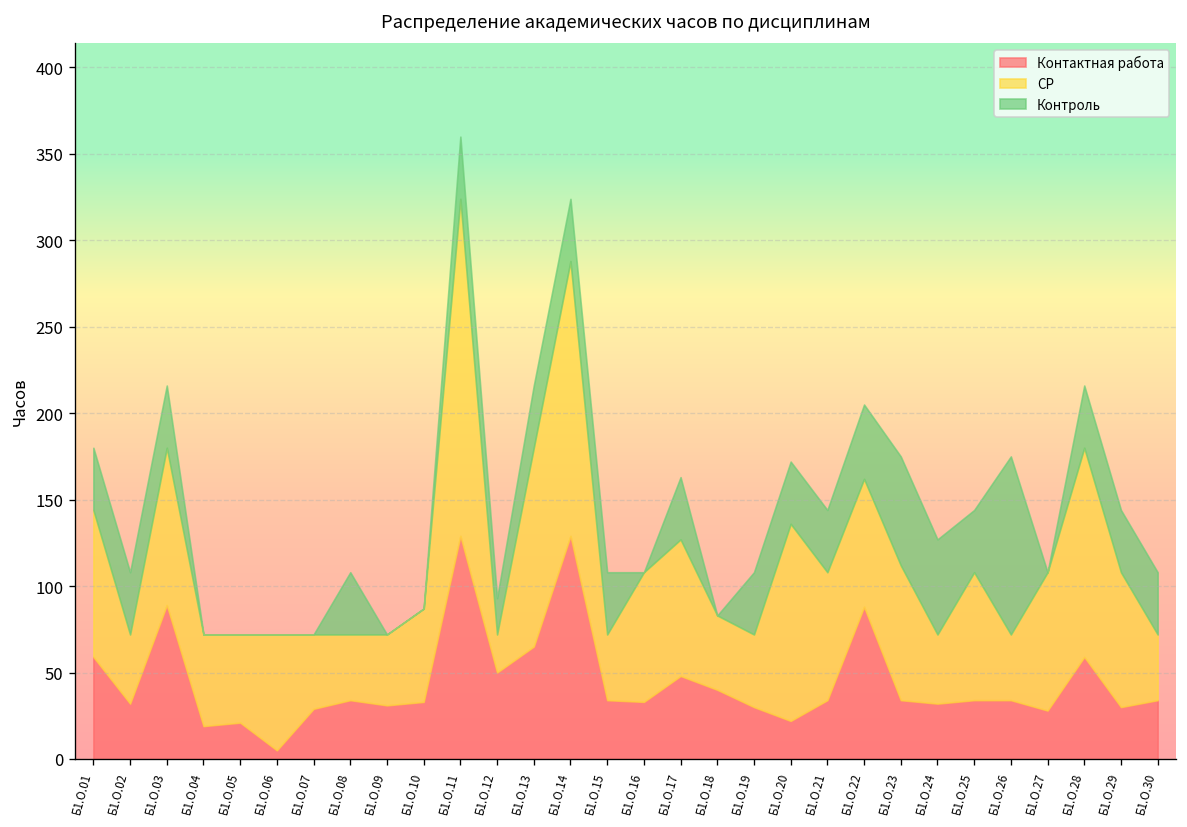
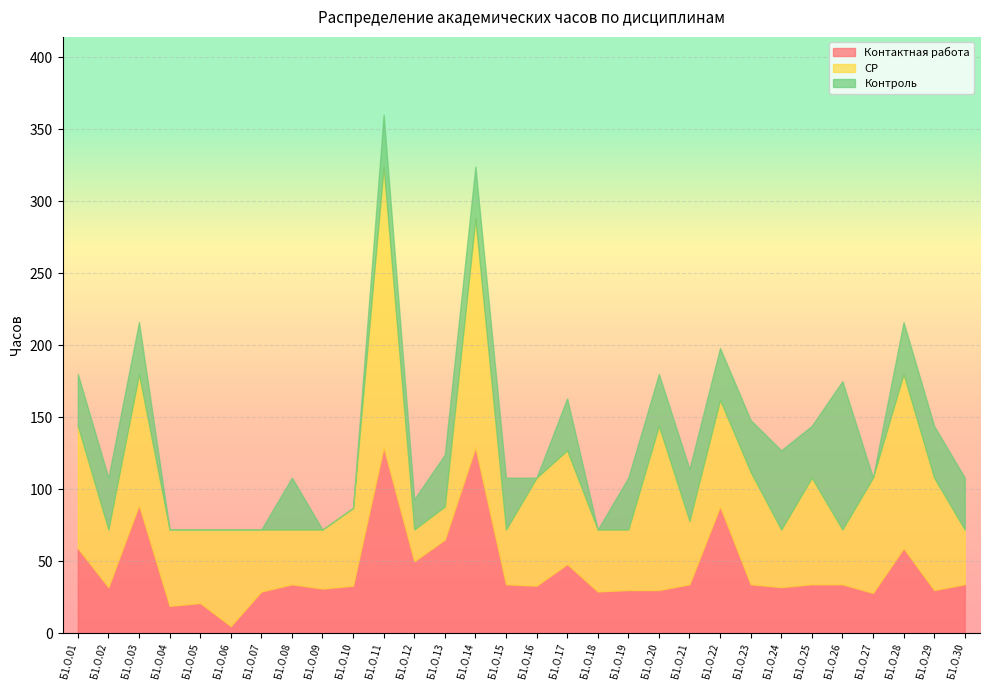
СР, Б1.О.13: 115 -> 23
Контактная работа, Б1.О.18: 40 -> 29
Контактная работа, Б1.О.20: 22 -> 30
СР, Б1.О.21: 74 -> 44
Контроль, Б1.О.22: 43 -> 36
Контроль, Б1.О.23: 63 -> 36
